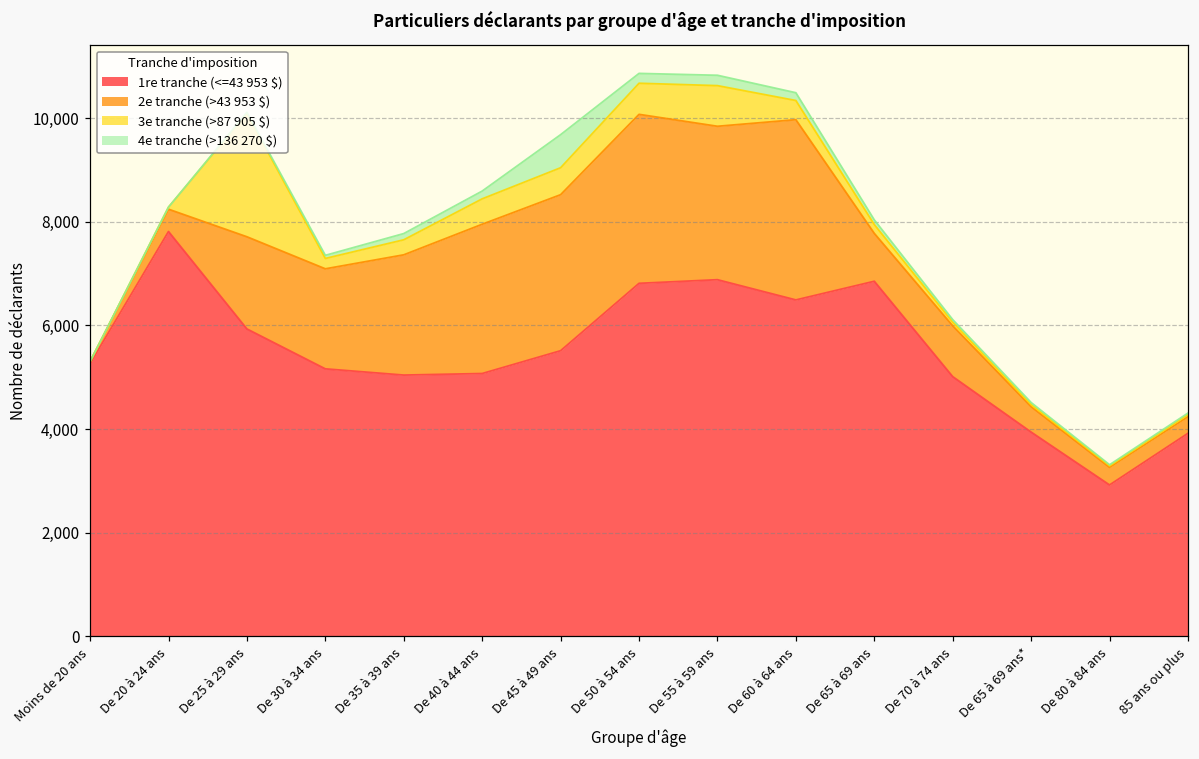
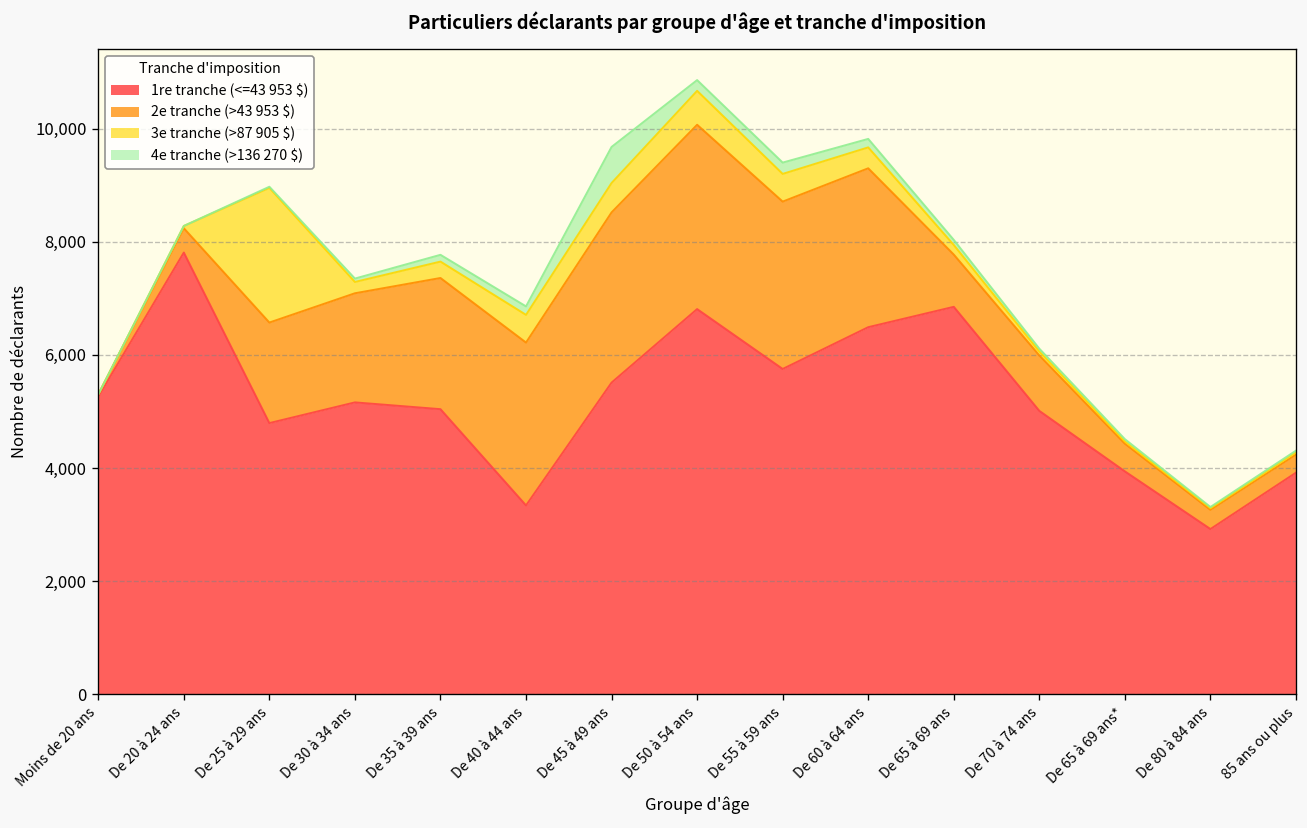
1re tranche (<=43 953 $), De 25 à 29 ans: 5,900 -> 4,800
1re tranche (<=43 953 $), De 40 à 44 ans: 5,100 -> 3,300
1re tranche (<=43 953 $), De 55 à 59 ans: 6,900 -> 5,800
3e tranche (>87 905 $), De 55 à 59 ans: 800 -> 500
2e tranche (>43 953 $), De 60 à 64 ans: 3,500 -> 2,800
